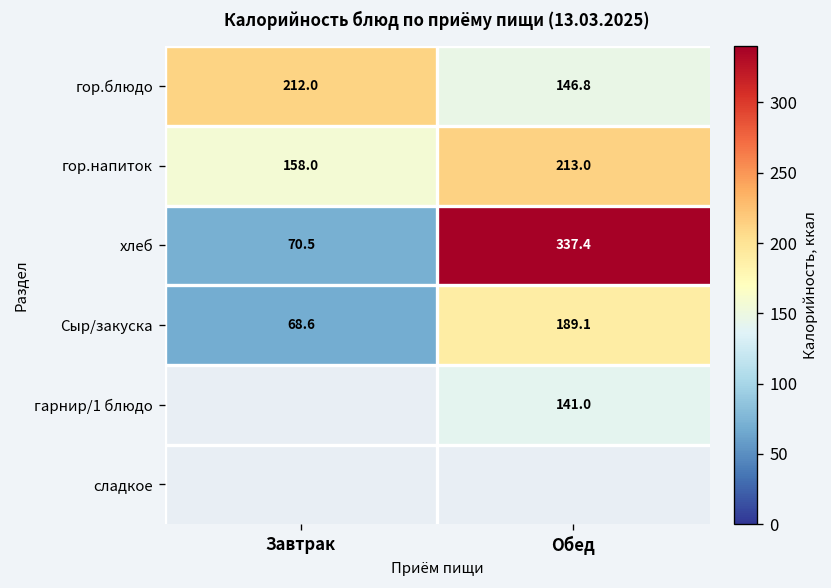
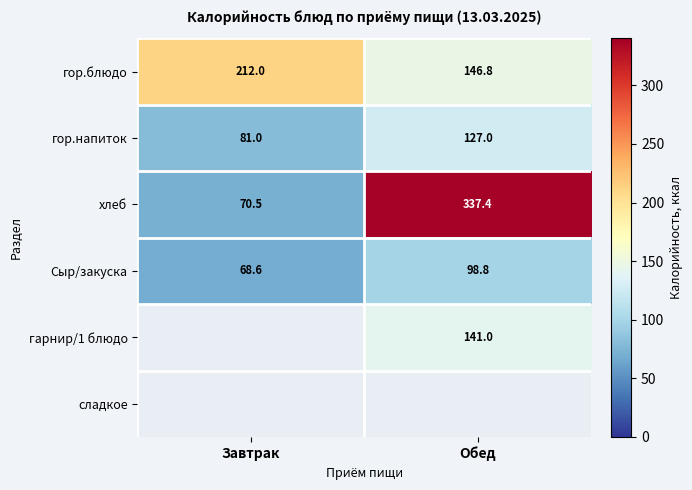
гор.напиток, Завтрак: 158.0 -> 81.0
гор.напиток, Обед: 213.0 -> 127.0
Сыр/закуска, Обед: 189.1 -> 98.8
